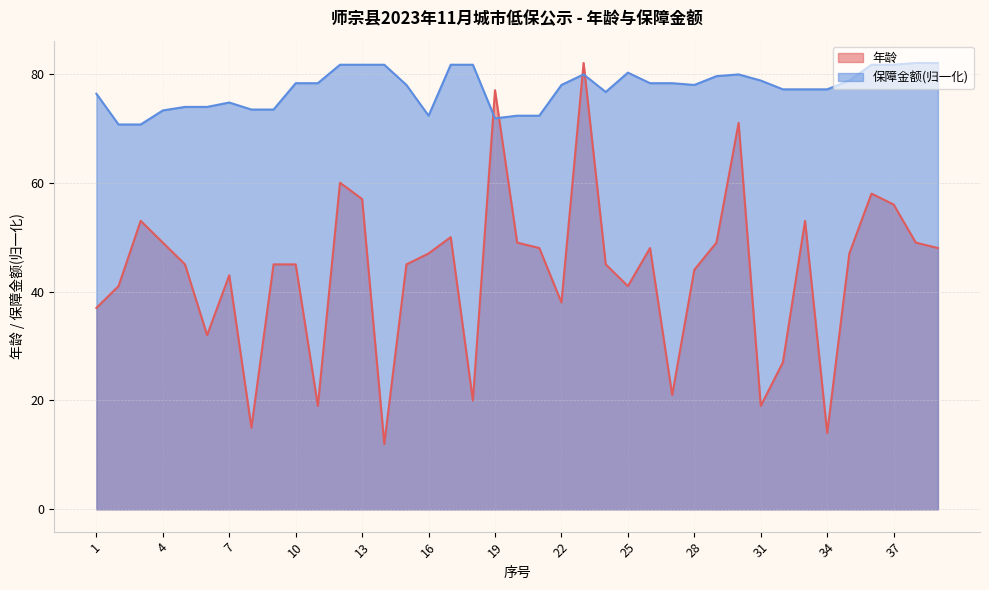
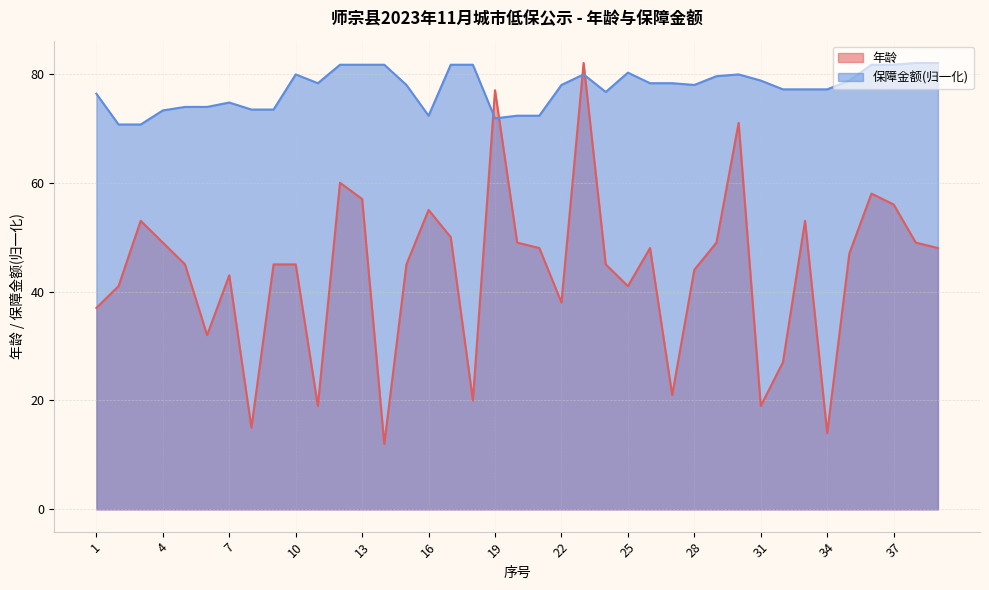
保障金额(归一化), 10: 78 -> 80
年龄, 16: 47 -> 55
